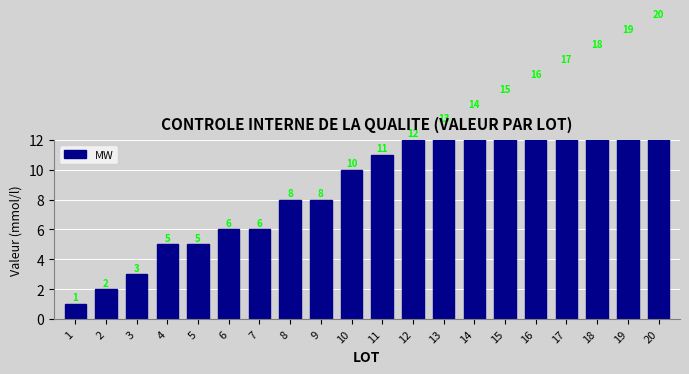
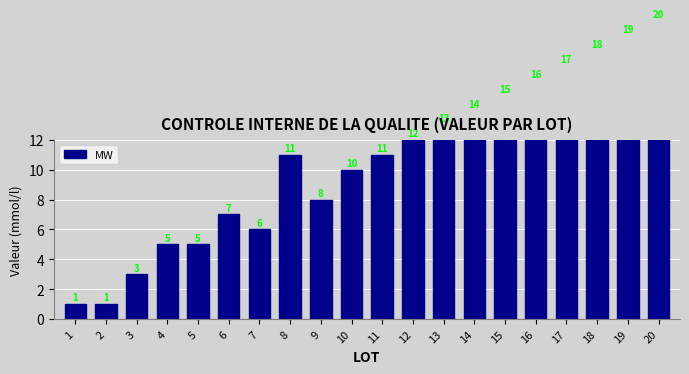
2: 2 -> 1
6: 6 -> 7
8: 8 -> 11
